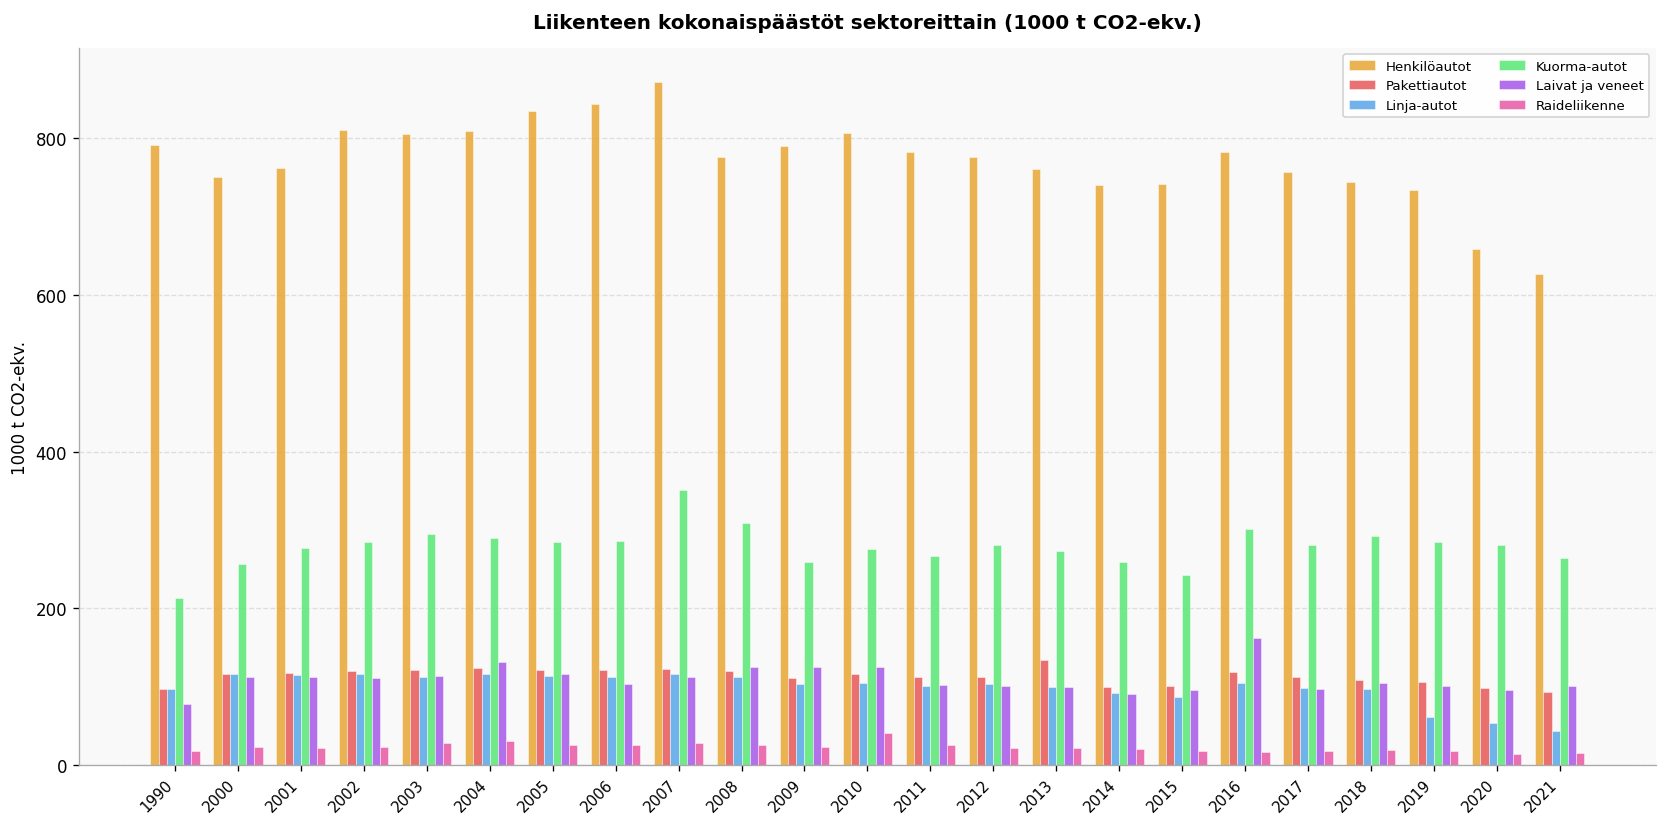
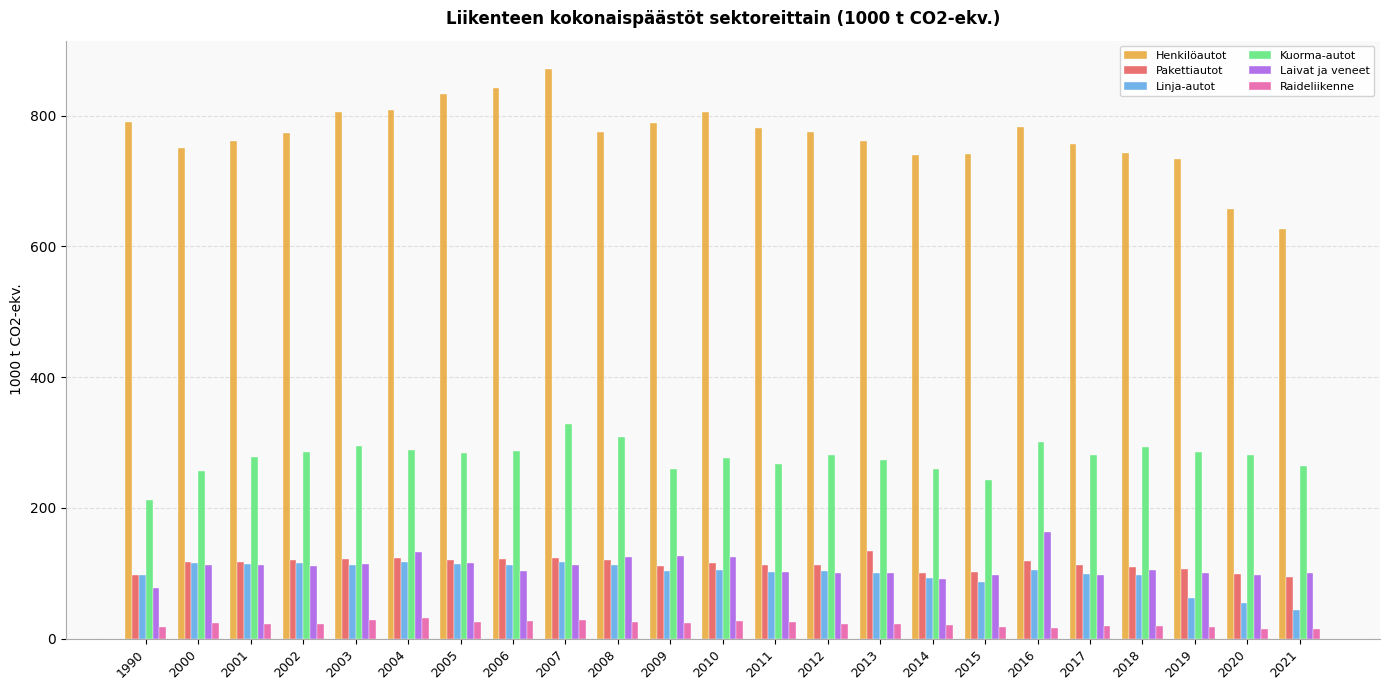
Henkilöautot, 2002: 810 -> 770
Kuorma-autot, 2007: 350 -> 330
Raideliikenne, 2010: 40 -> 30
